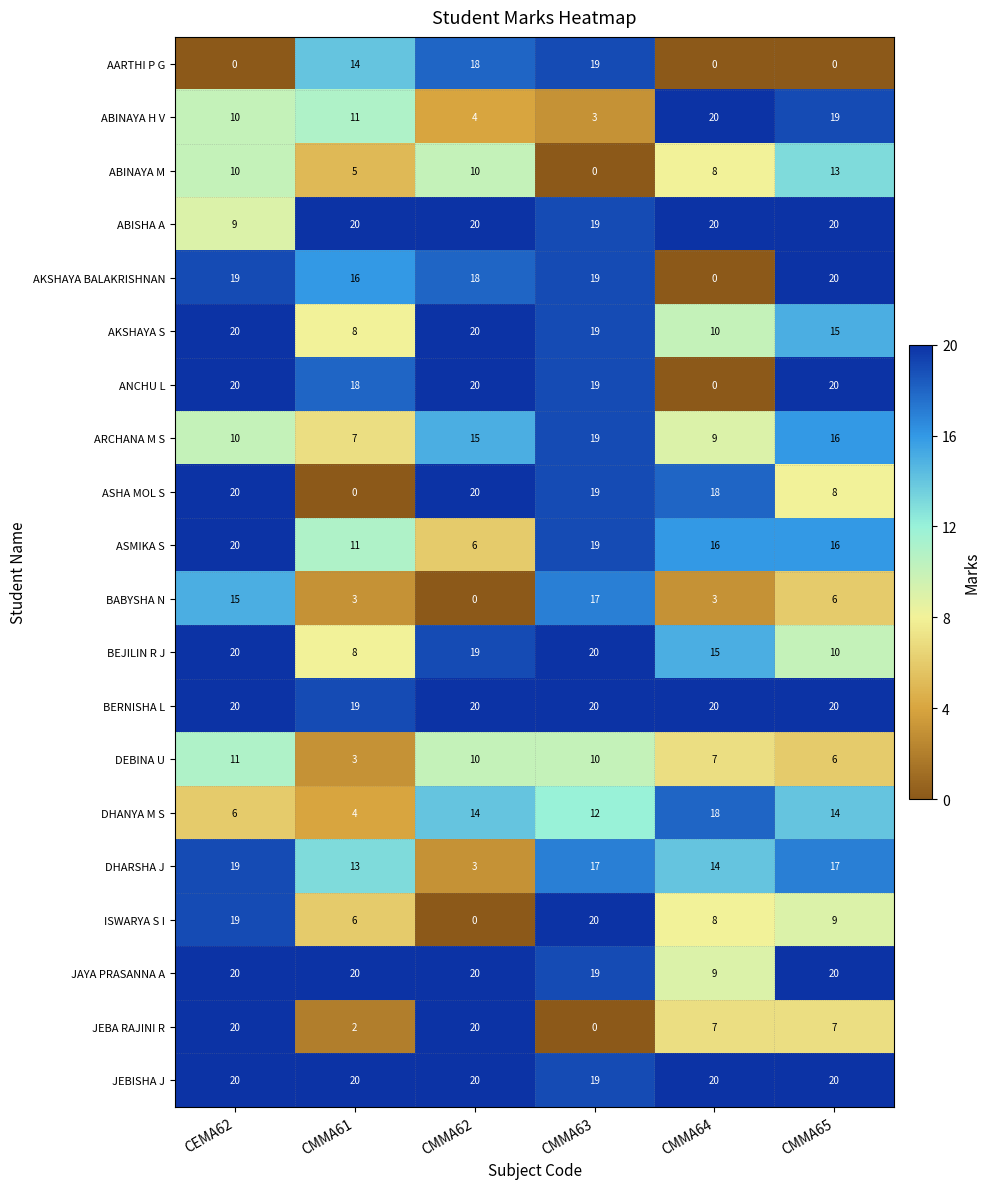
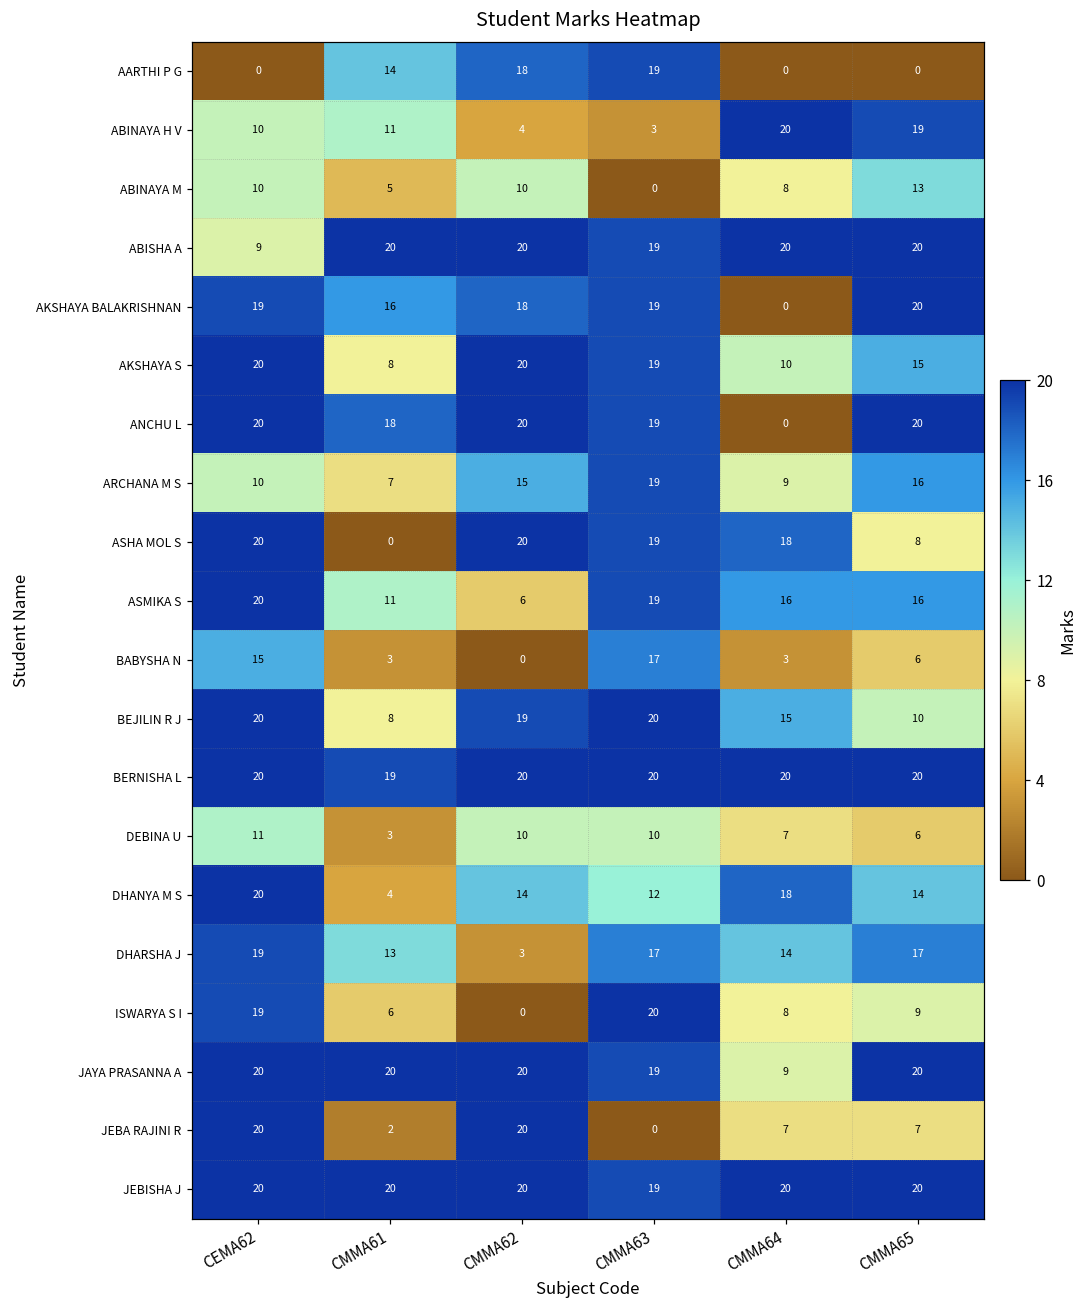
DHANYA M S, CEMA62: 6 -> 20
